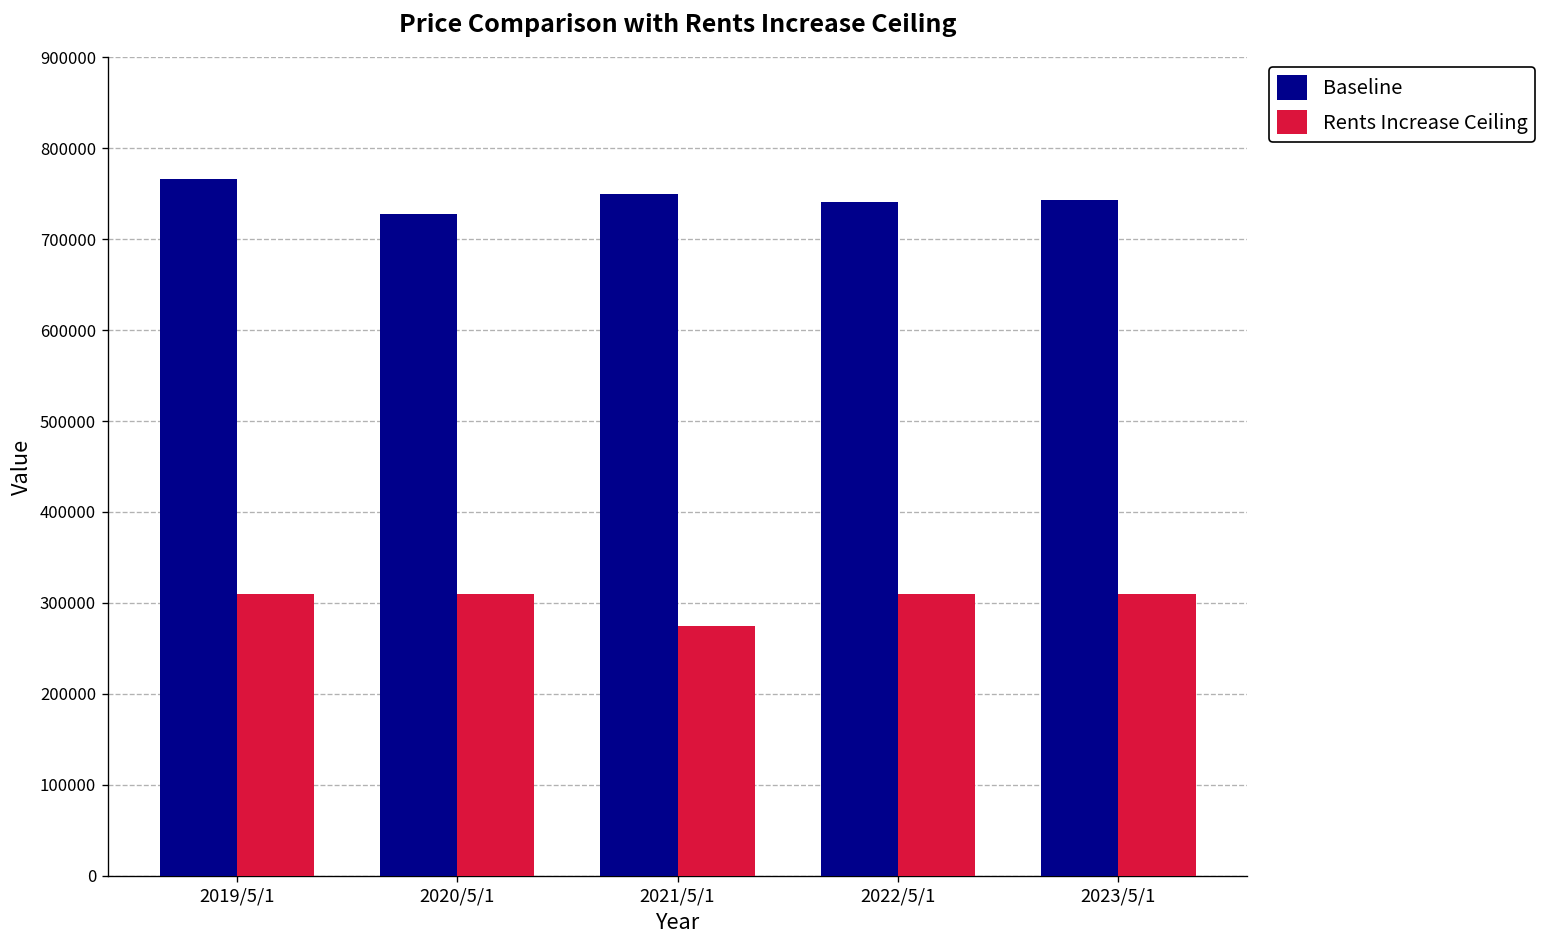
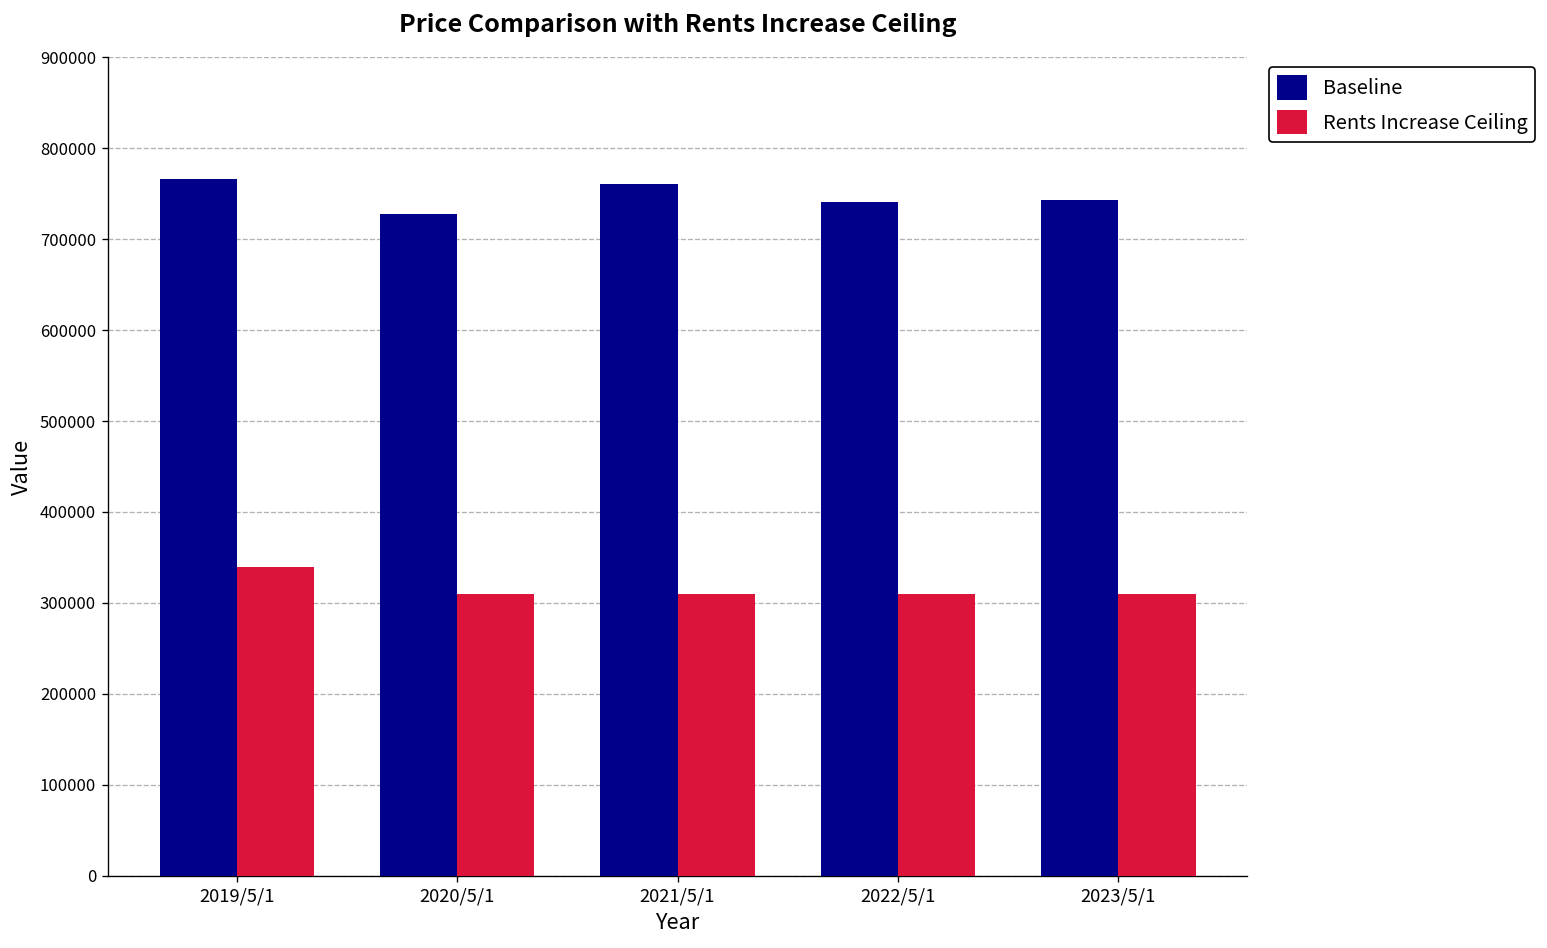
Rents Increase Ceiling, 2019/5/1: 310000 -> 340000
Baseline, 2021/5/1: 750000 -> 760000
Rents Increase Ceiling, 2021/5/1: 270000 -> 310000
